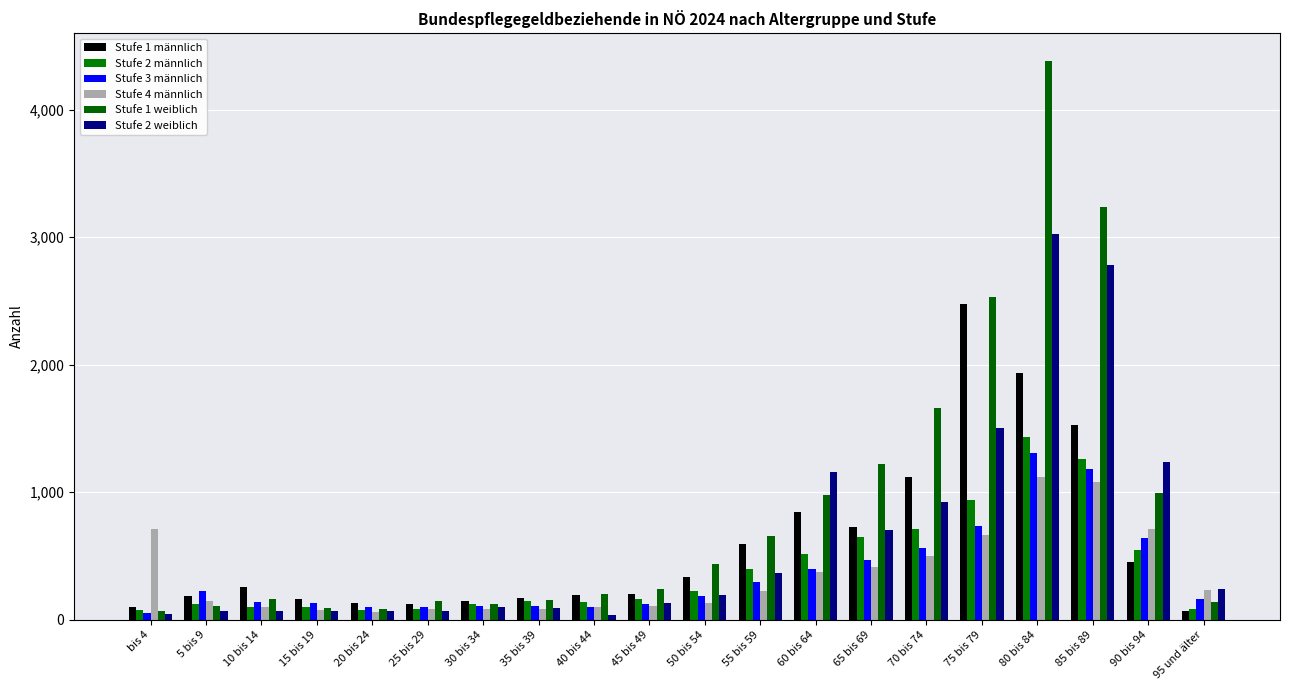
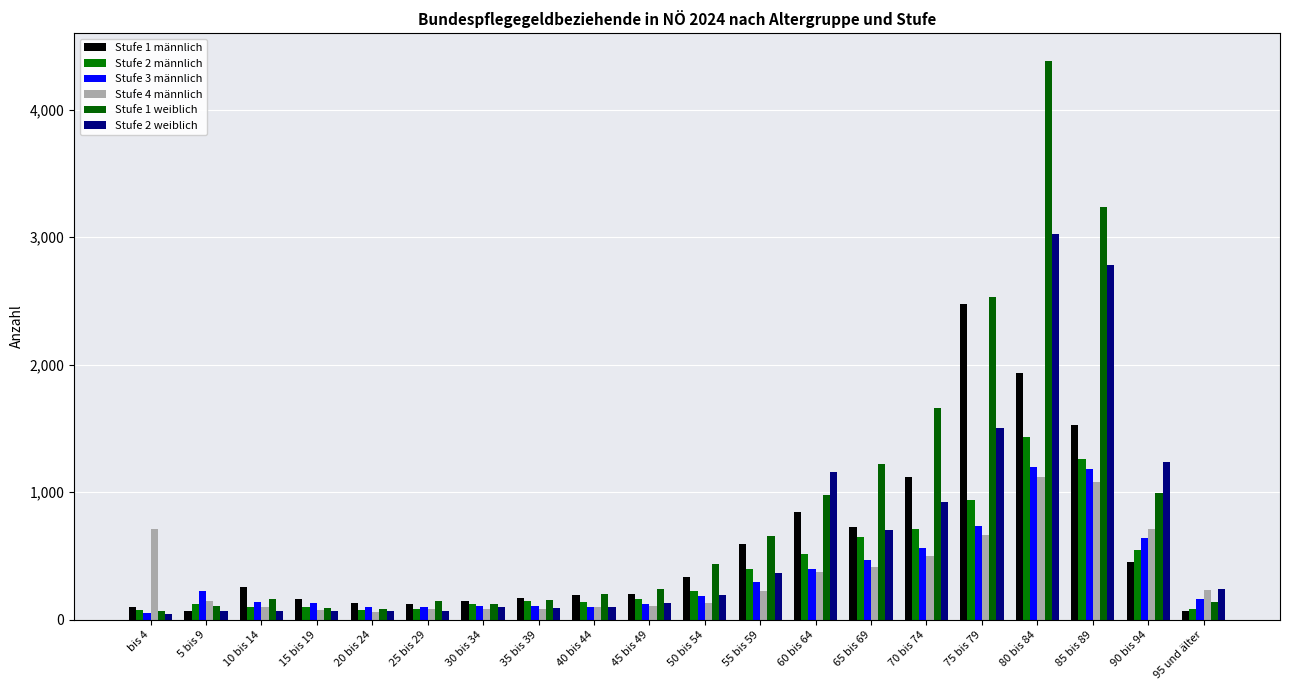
Stufe 1 männlich, 5 bis 9: 190 -> 70
Stufe 2 weiblich, 40 bis 44: 30 -> 100
Stufe 3 männlich, 80 bis 84: 1,300 -> 1,200
